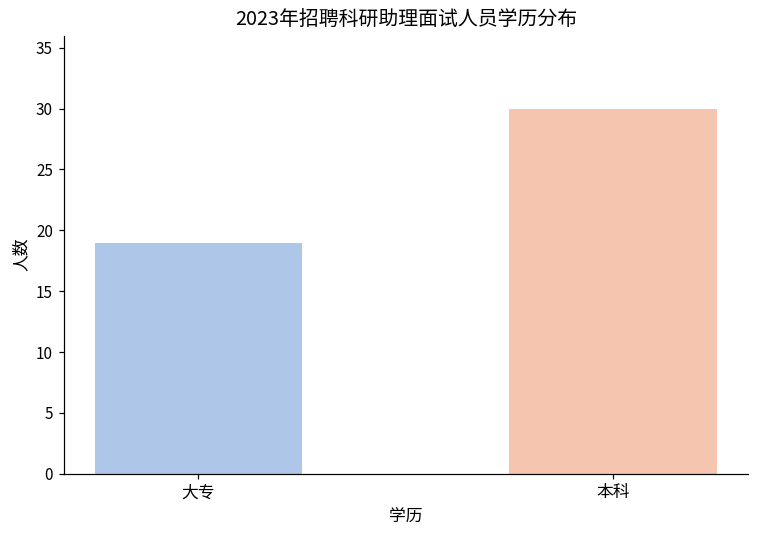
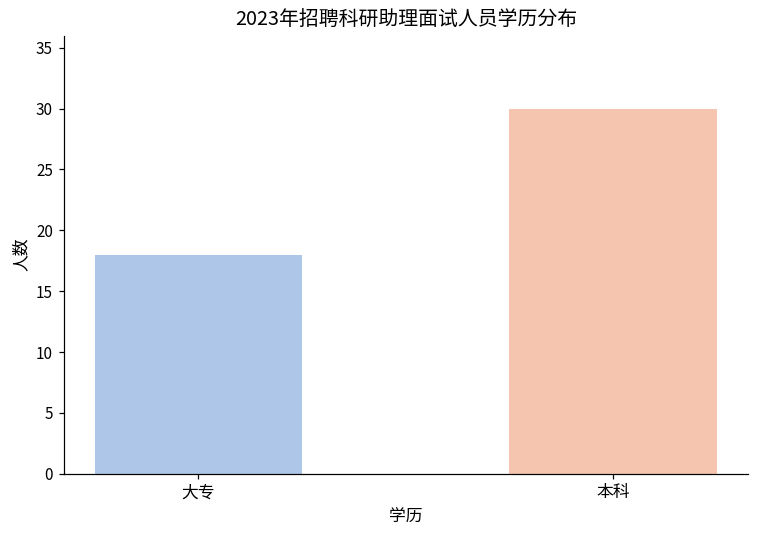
大专: 19 -> 18
